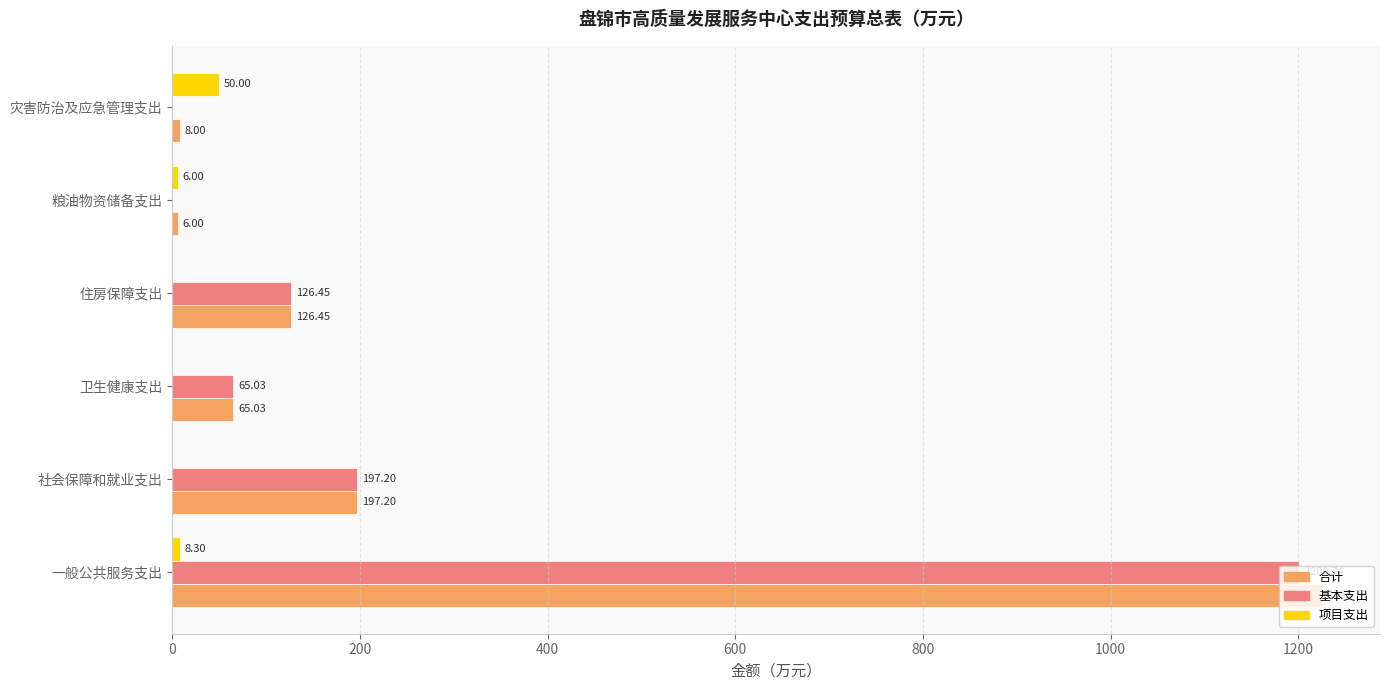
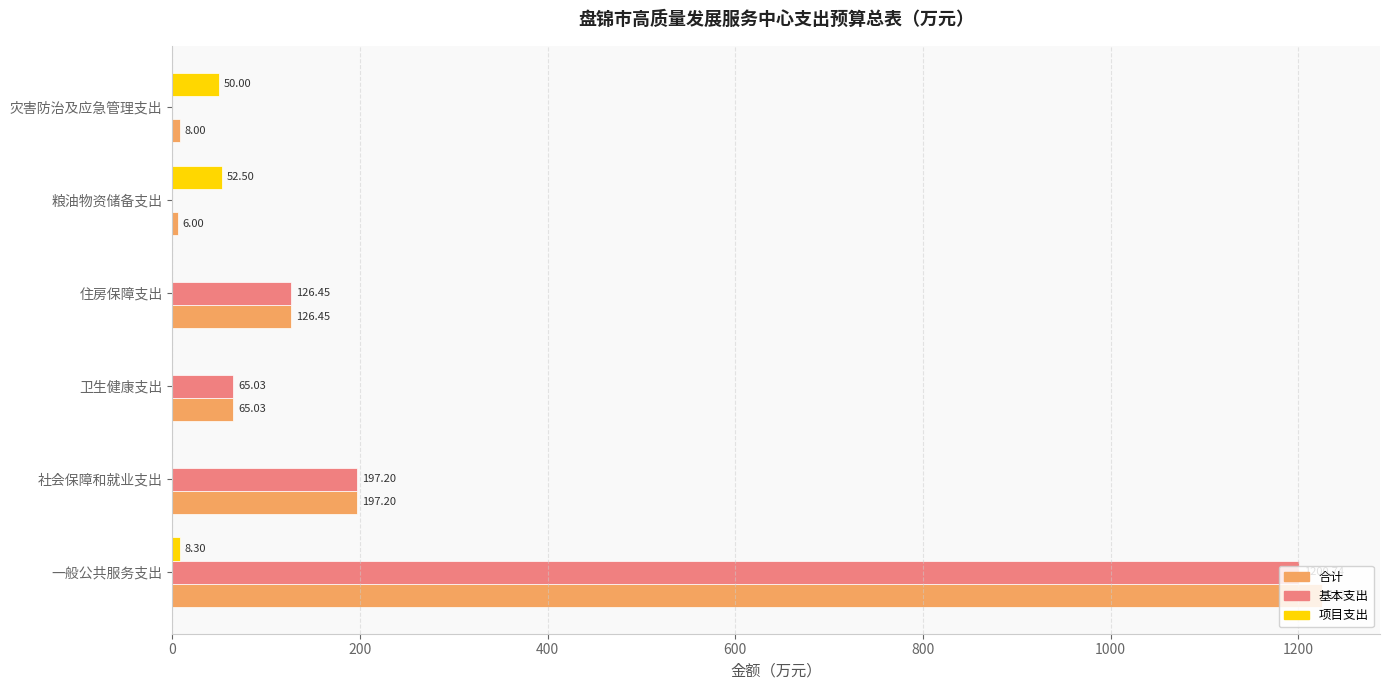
项目支出, 粮油物资储备支出: 6.00 -> 52.50
